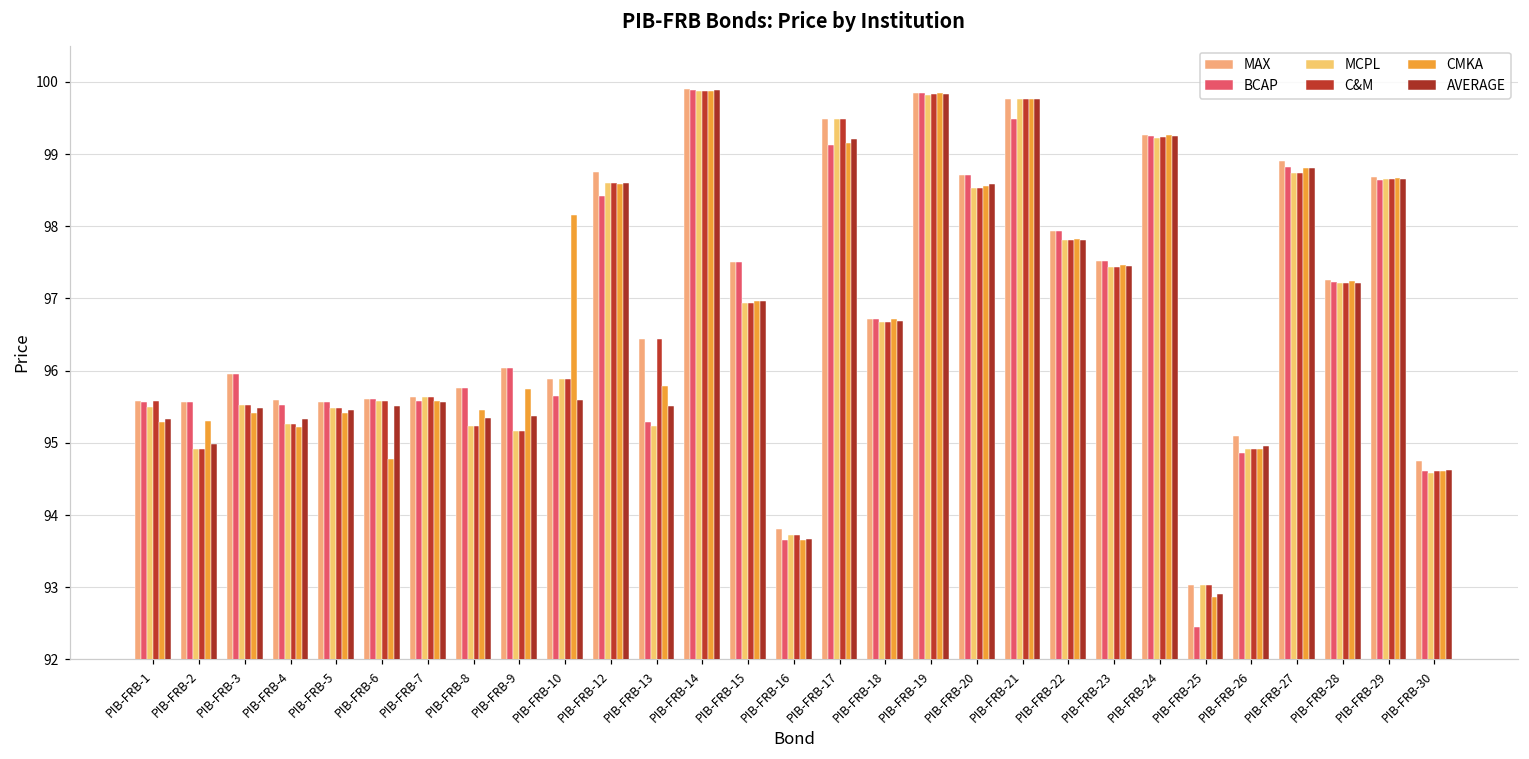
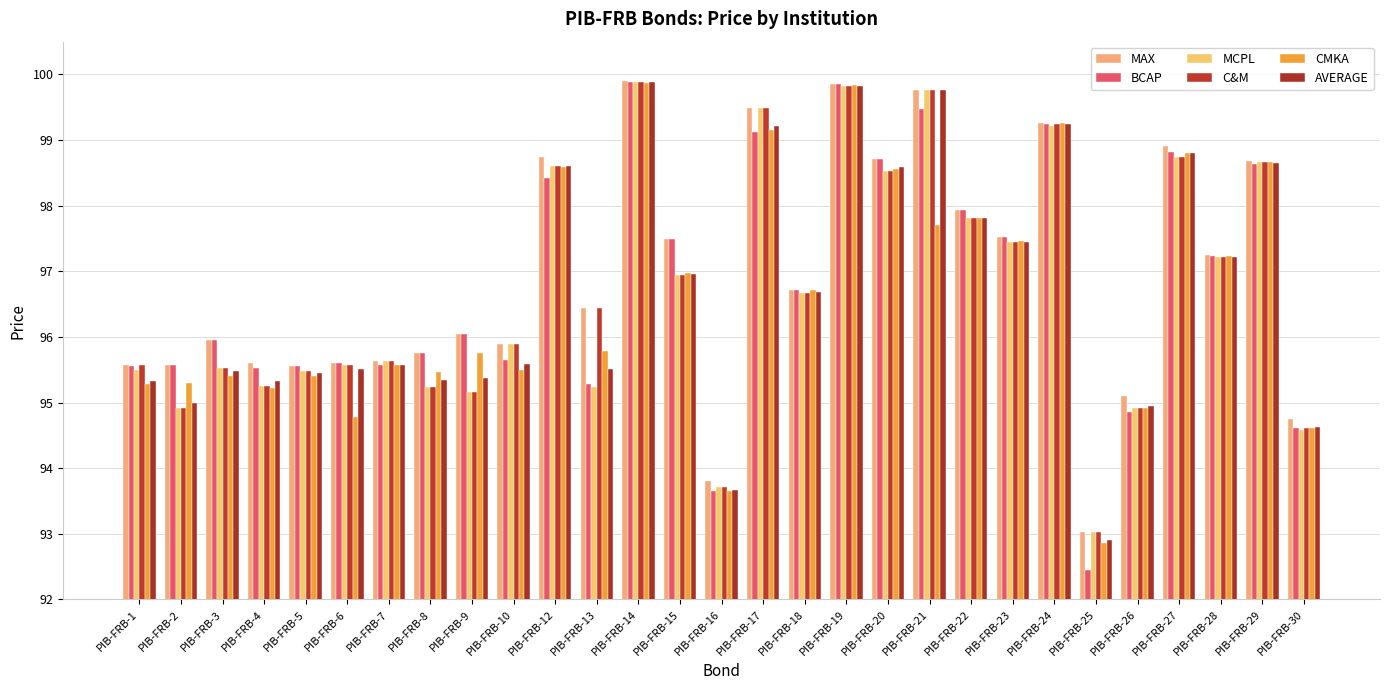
CMKA, PIB-FRB-10: 98.2 -> 95.5
CMKA, PIB-FRB-21: 99.8 -> 97.7
